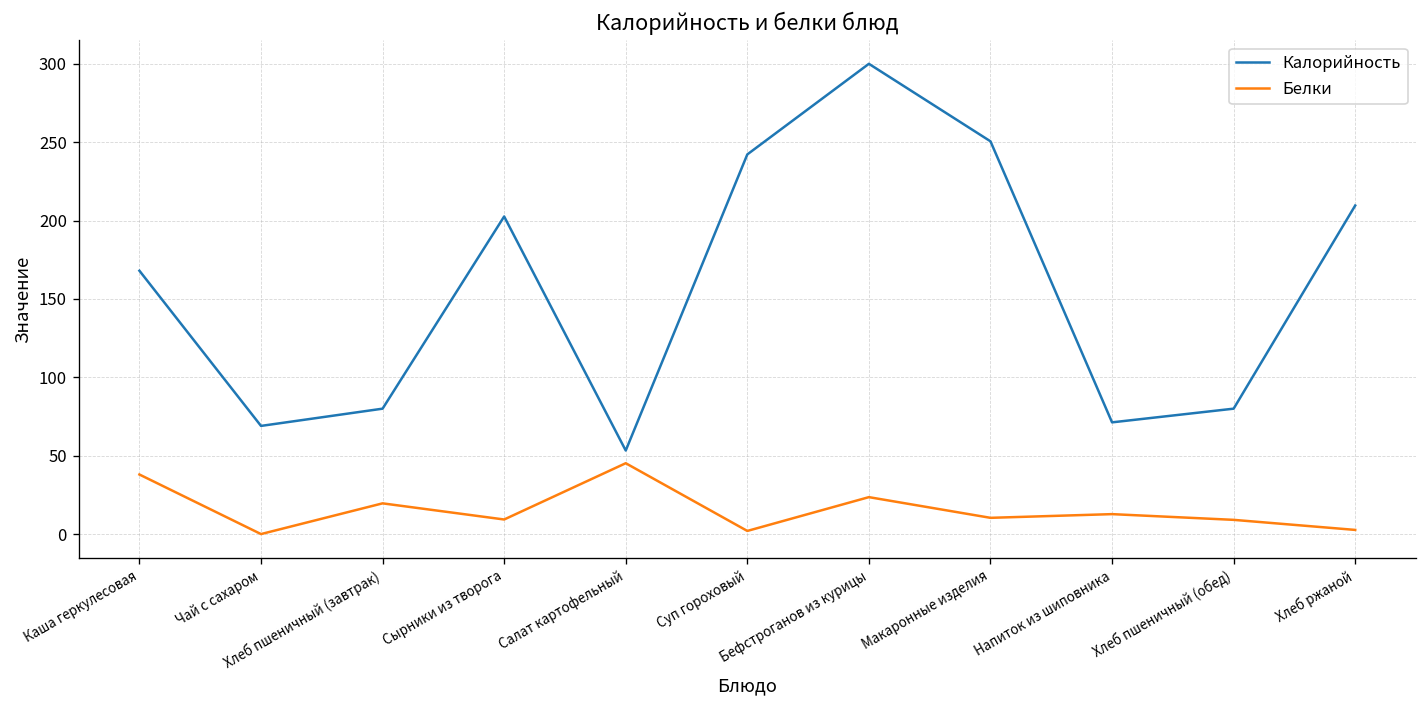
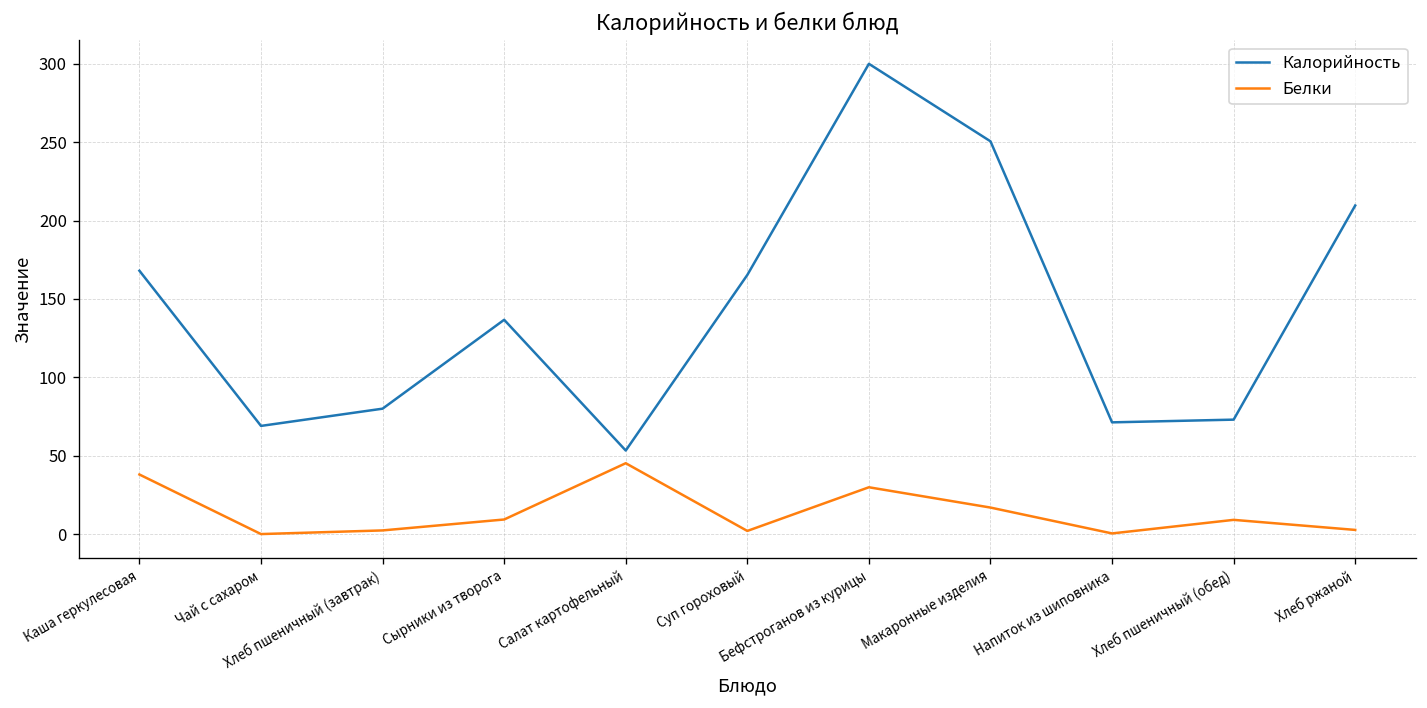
Белки, Хлеб пшеничный (завтрак): 20 -> 2
Калорийность, Сырники из творога: 203 -> 137
Калорийность, Суп гороховый: 242 -> 165
Белки, Бефстроганов из курицы: 24 -> 30
Белки, Макаронные изделия: 10 -> 17
Белки, Напиток из шиповника: 13 -> 0
Калорийность, Хлеб пшеничный (обед): 80 -> 73
